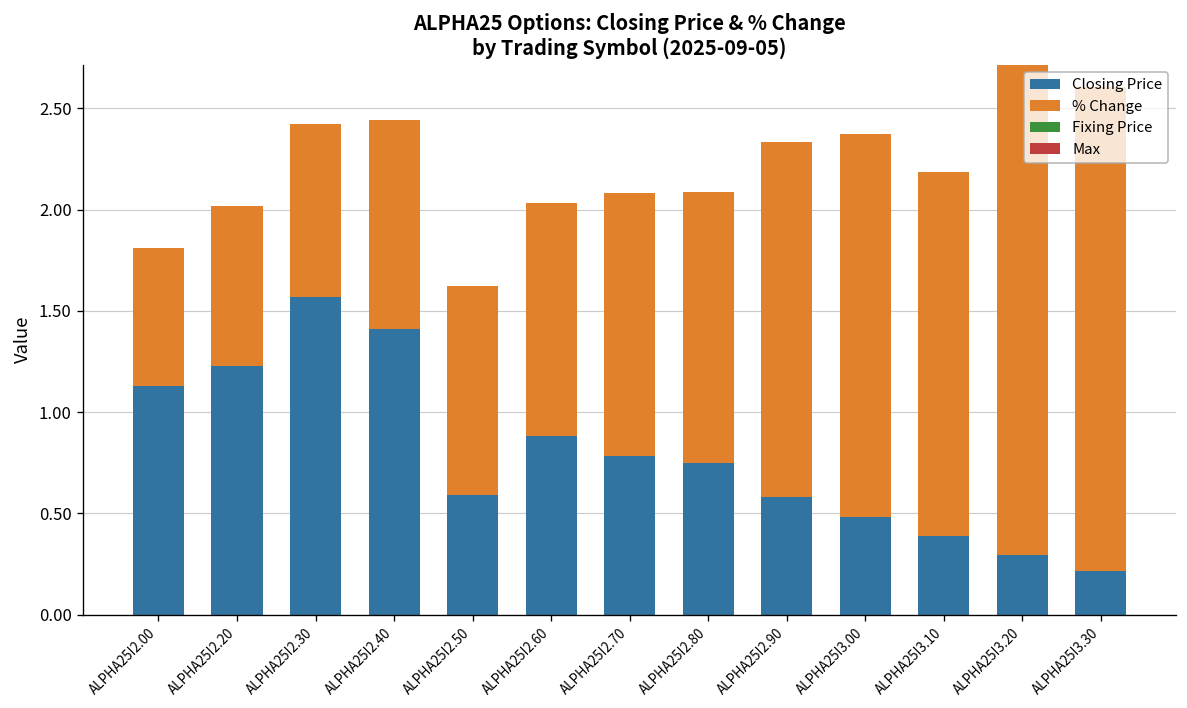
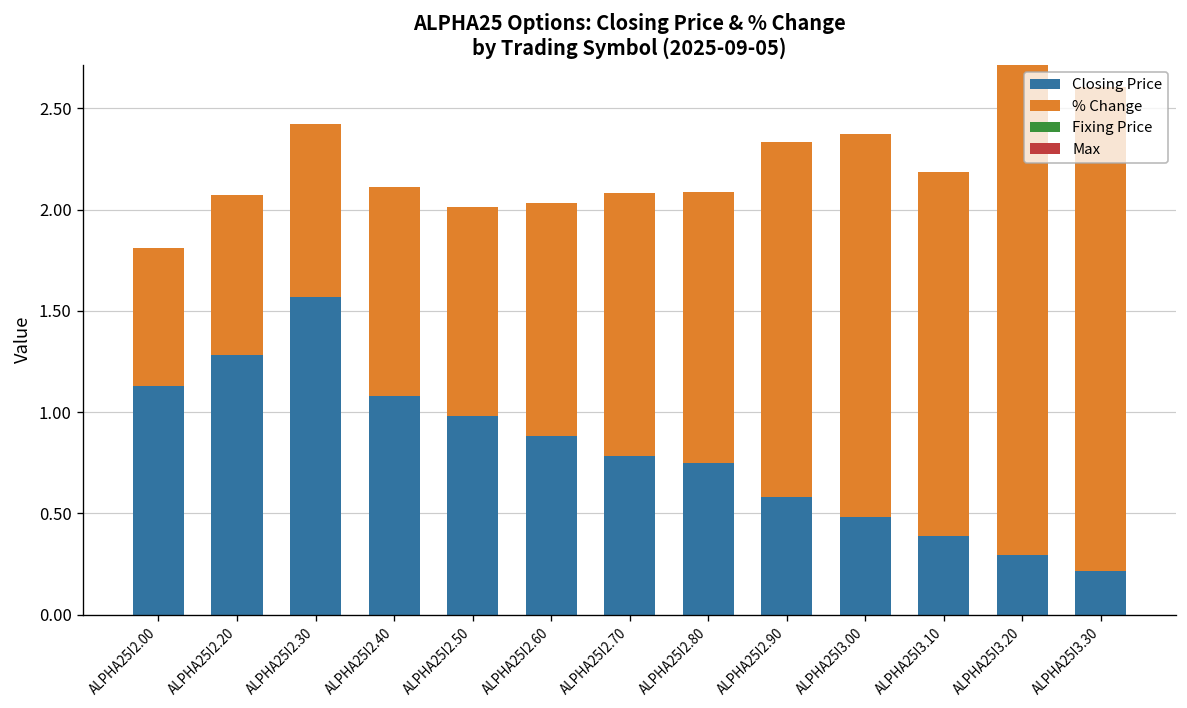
Closing Price, ALPHA25I2.20: 1.23 -> 1.28
Closing Price, ALPHA25I2.40: 1.41 -> 1.08
Closing Price, ALPHA25I2.50: 0.59 -> 0.98
